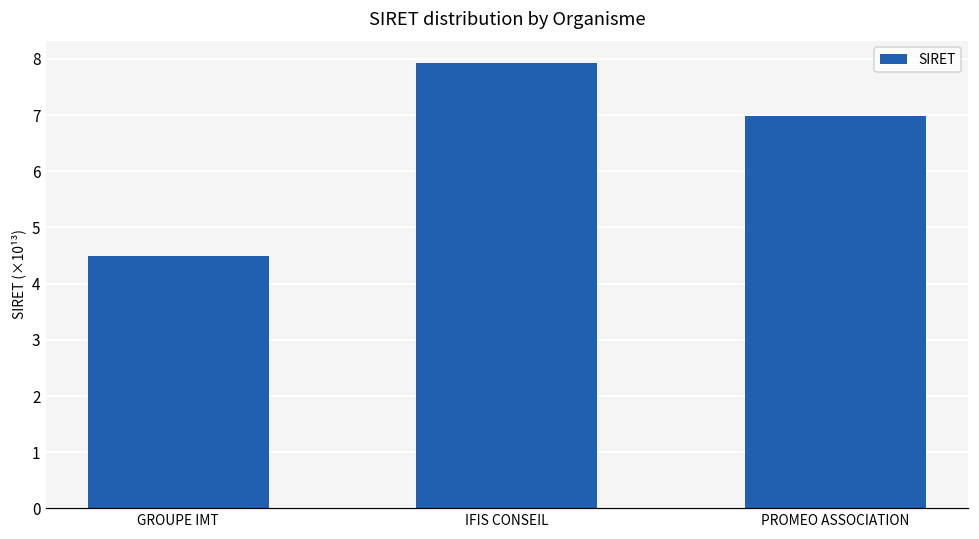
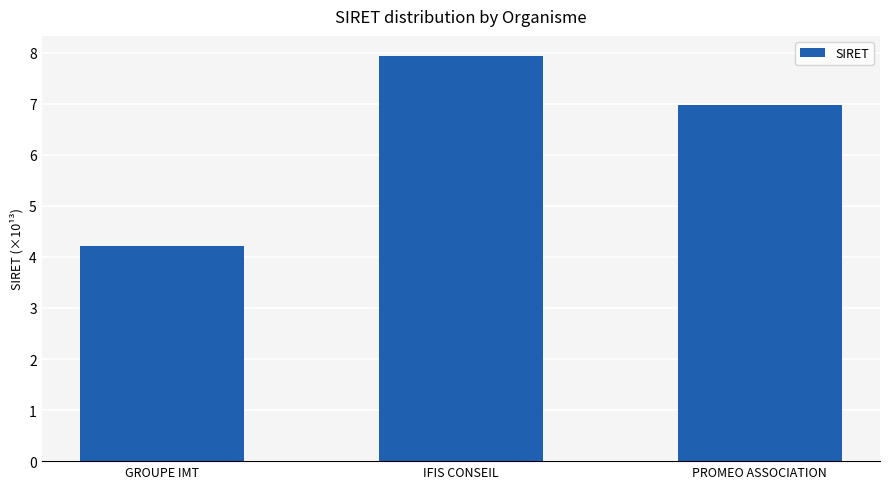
GROUPE IMT: 4.5 -> 4.2
